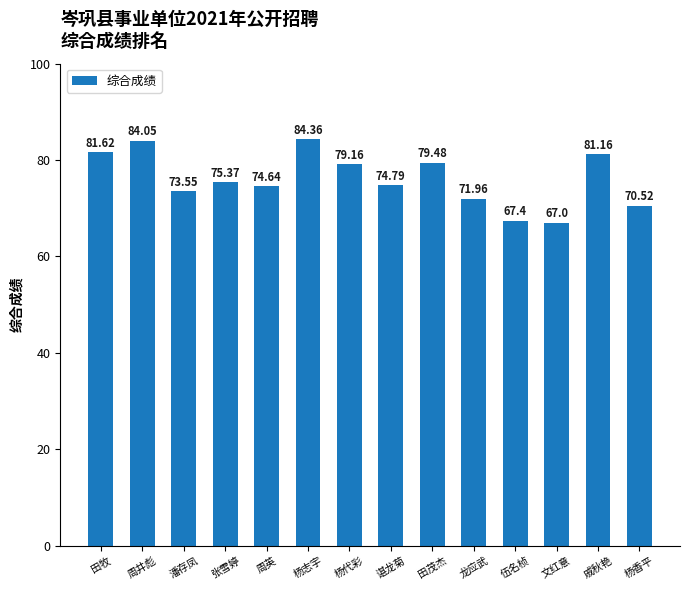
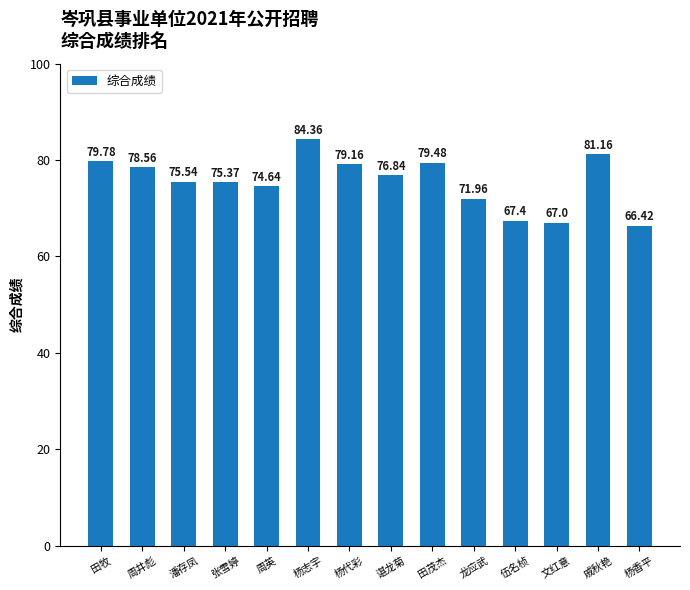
田牧: 81.62 -> 79.78
周井彪: 84.05 -> 78.56
潘存凤: 73.55 -> 75.54
谌龙菊: 74.79 -> 76.84
杨香平: 70.52 -> 66.42
